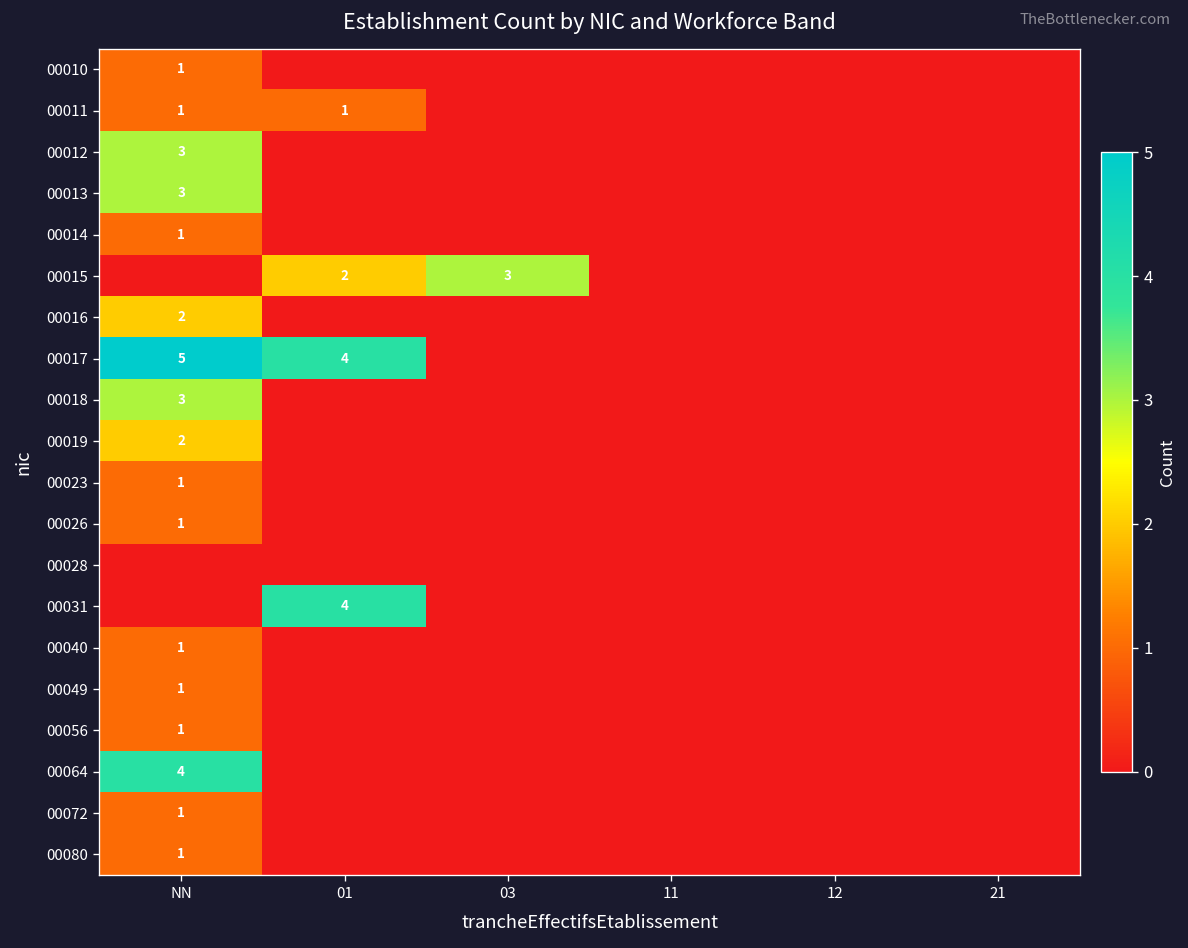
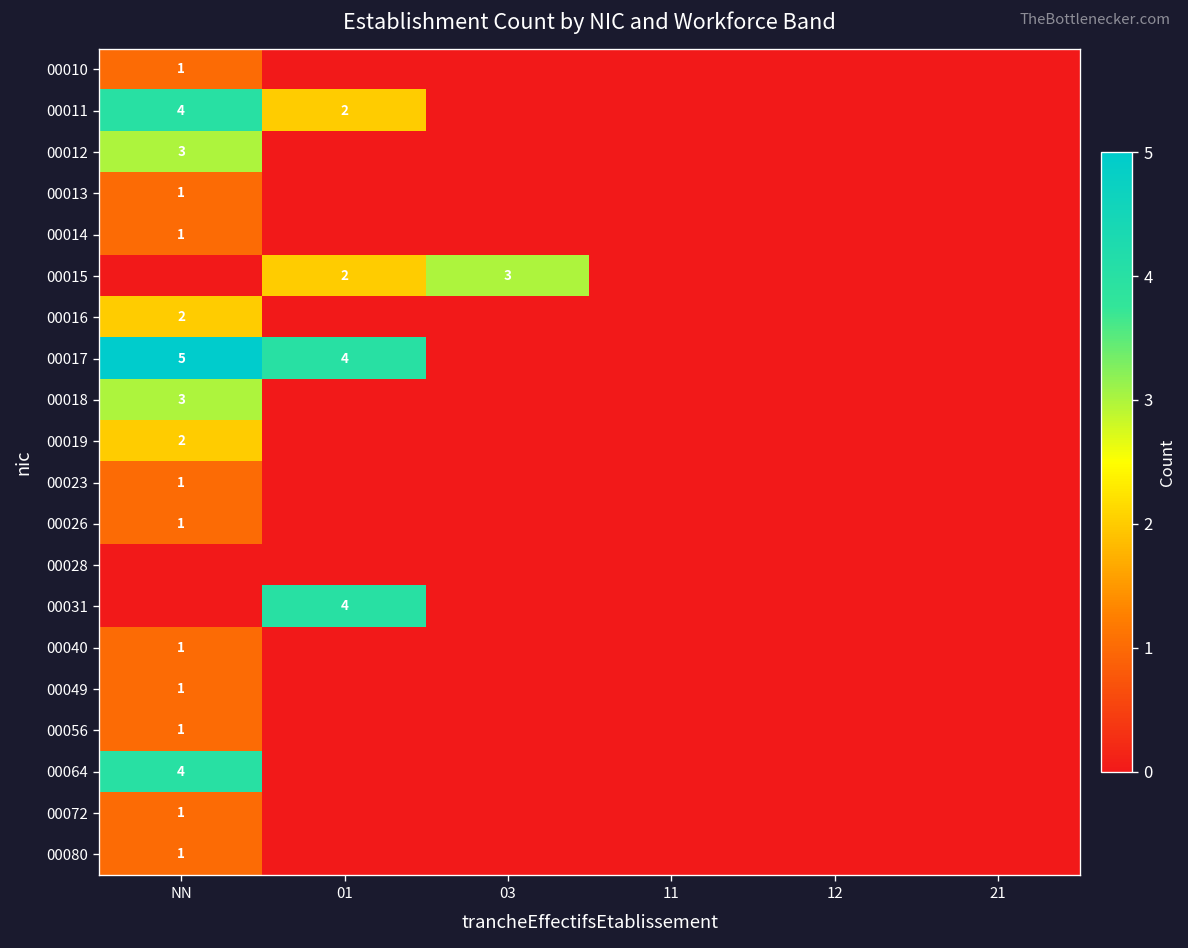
00011, NN: 1 -> 4
00011, 01: 1 -> 2
00013, NN: 3 -> 1
